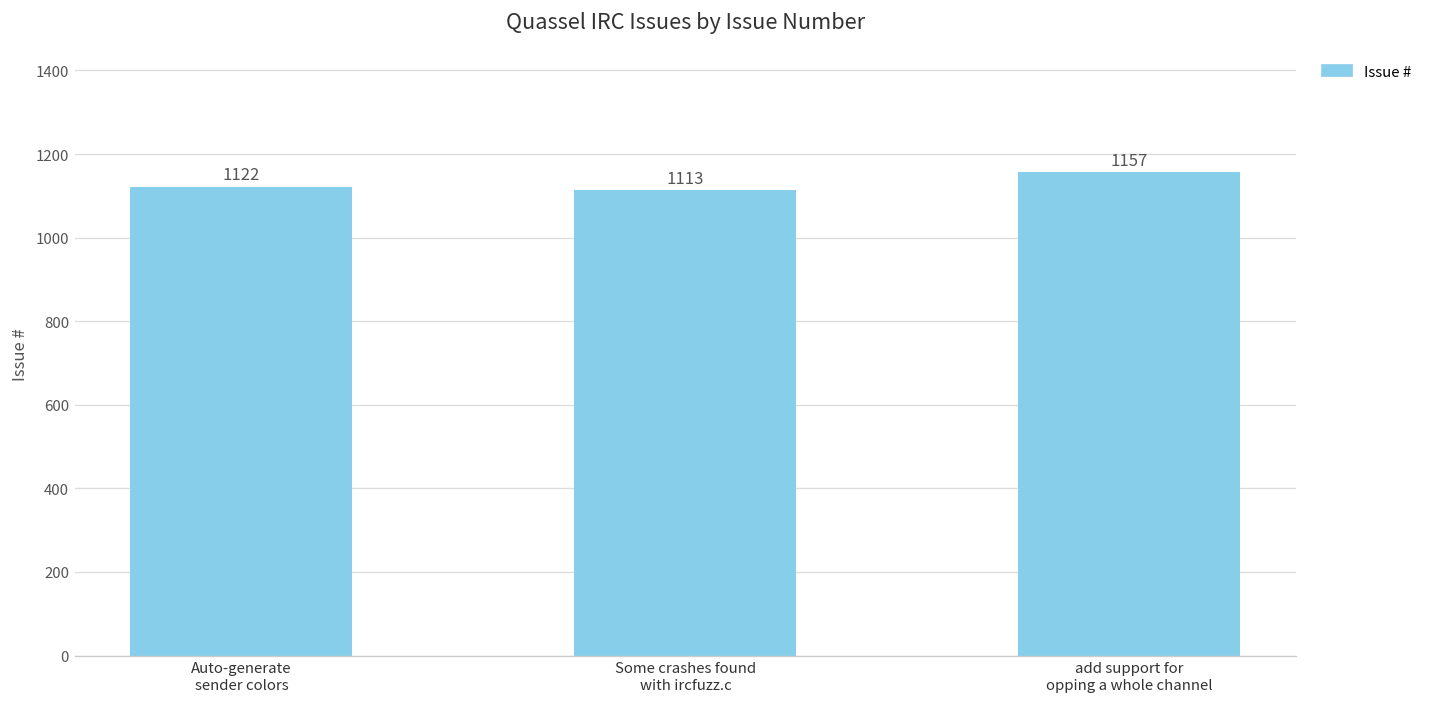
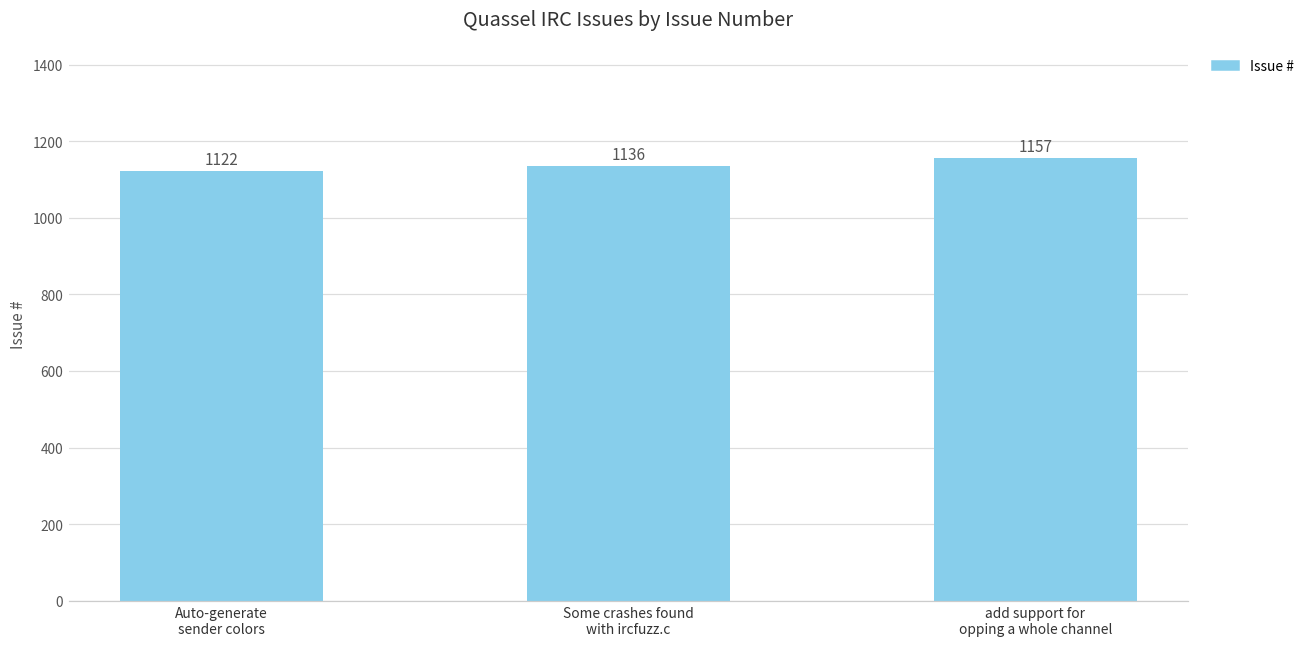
Some crashes found with ircfuzz.c: 1113 -> 1136
